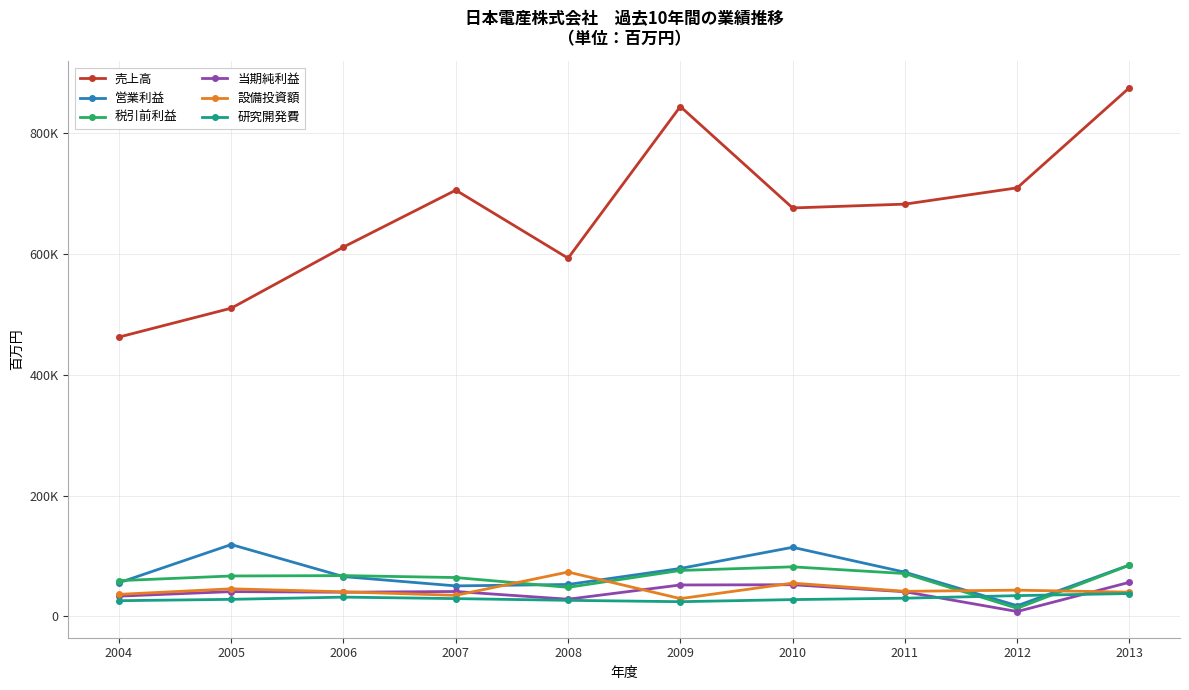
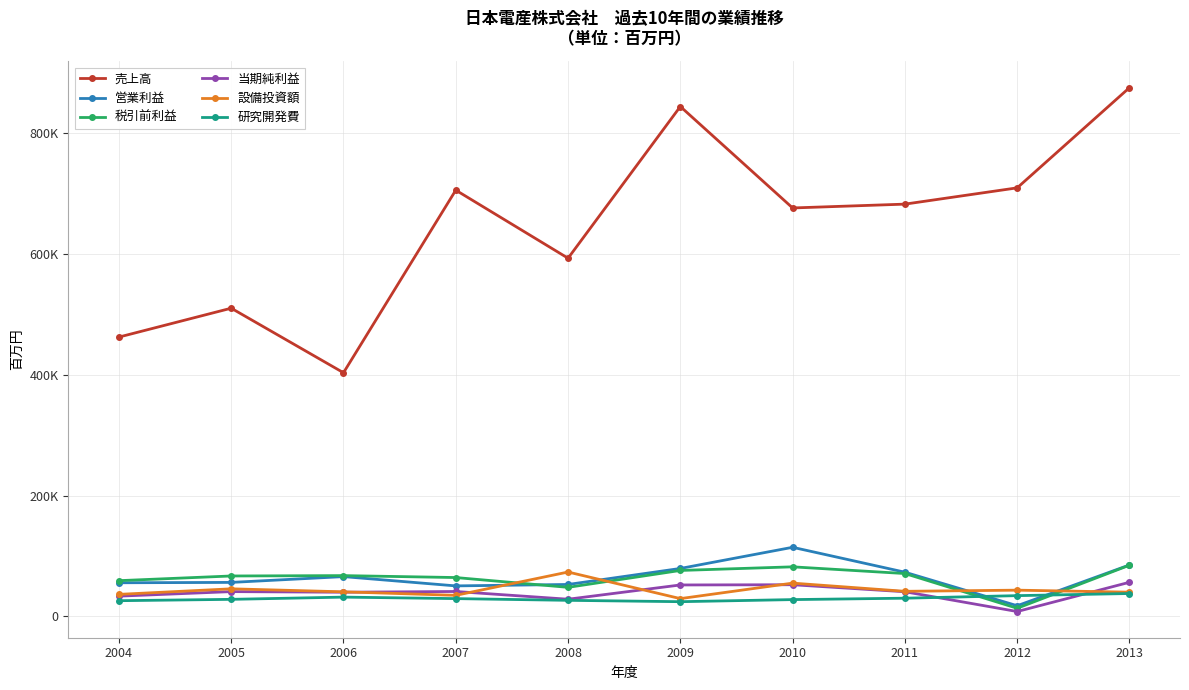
営業利益, 2005: 120000 -> 60000
売上高, 2006: 610000 -> 400000
